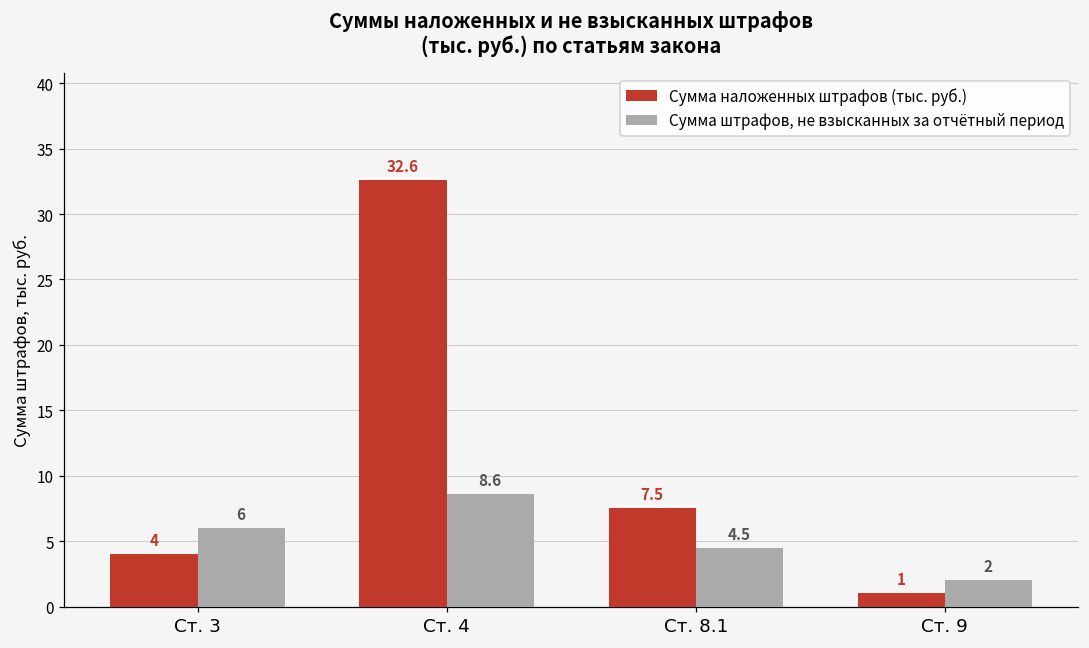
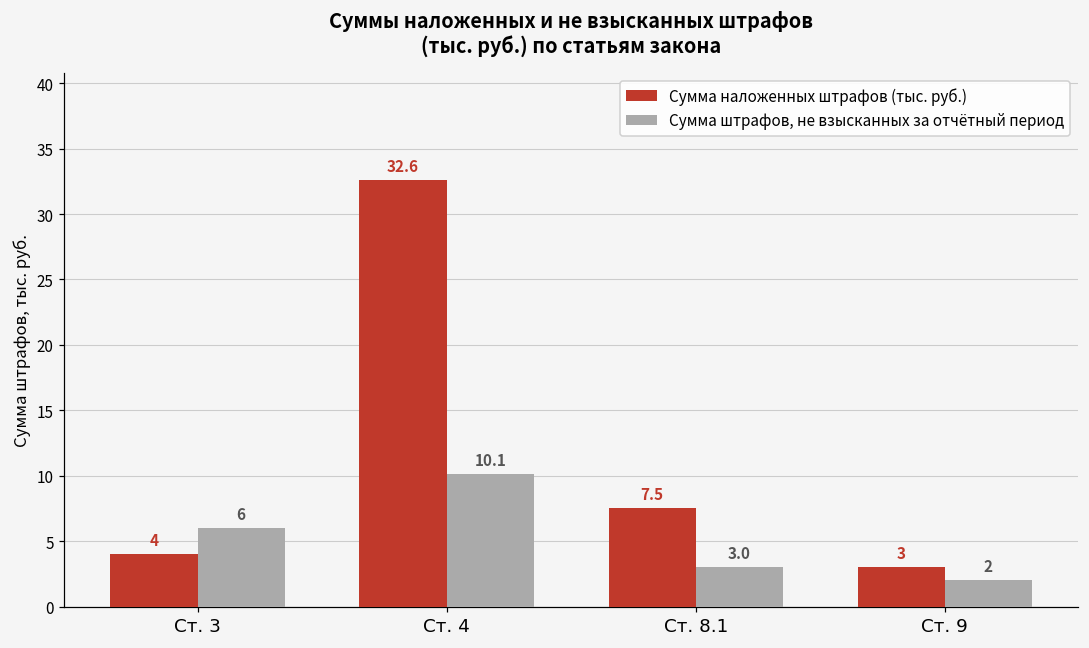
Сумма штрафов, не взысканных за отчётный период, Ст. 4: 8.6 -> 10.1
Сумма штрафов, не взысканных за отчётный период, Ст. 8.1: 4.5 -> 3.0
Сумма наложенных штрафов (тыс. руб.), Ст. 9: 1 -> 3
